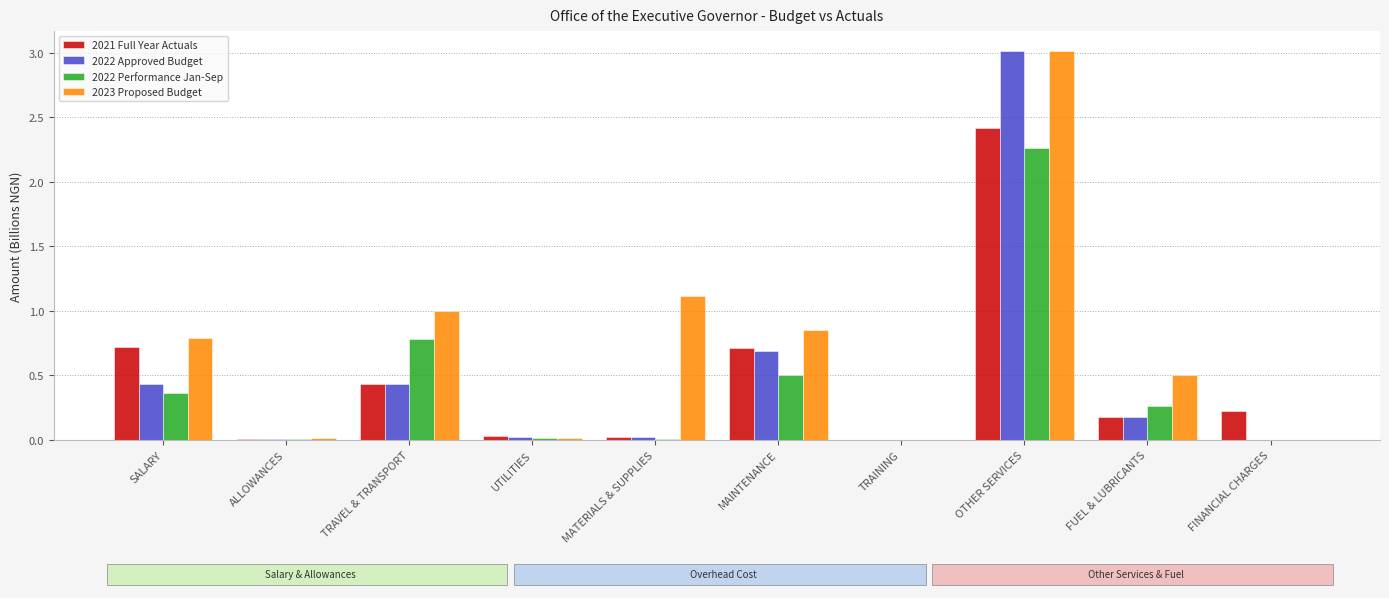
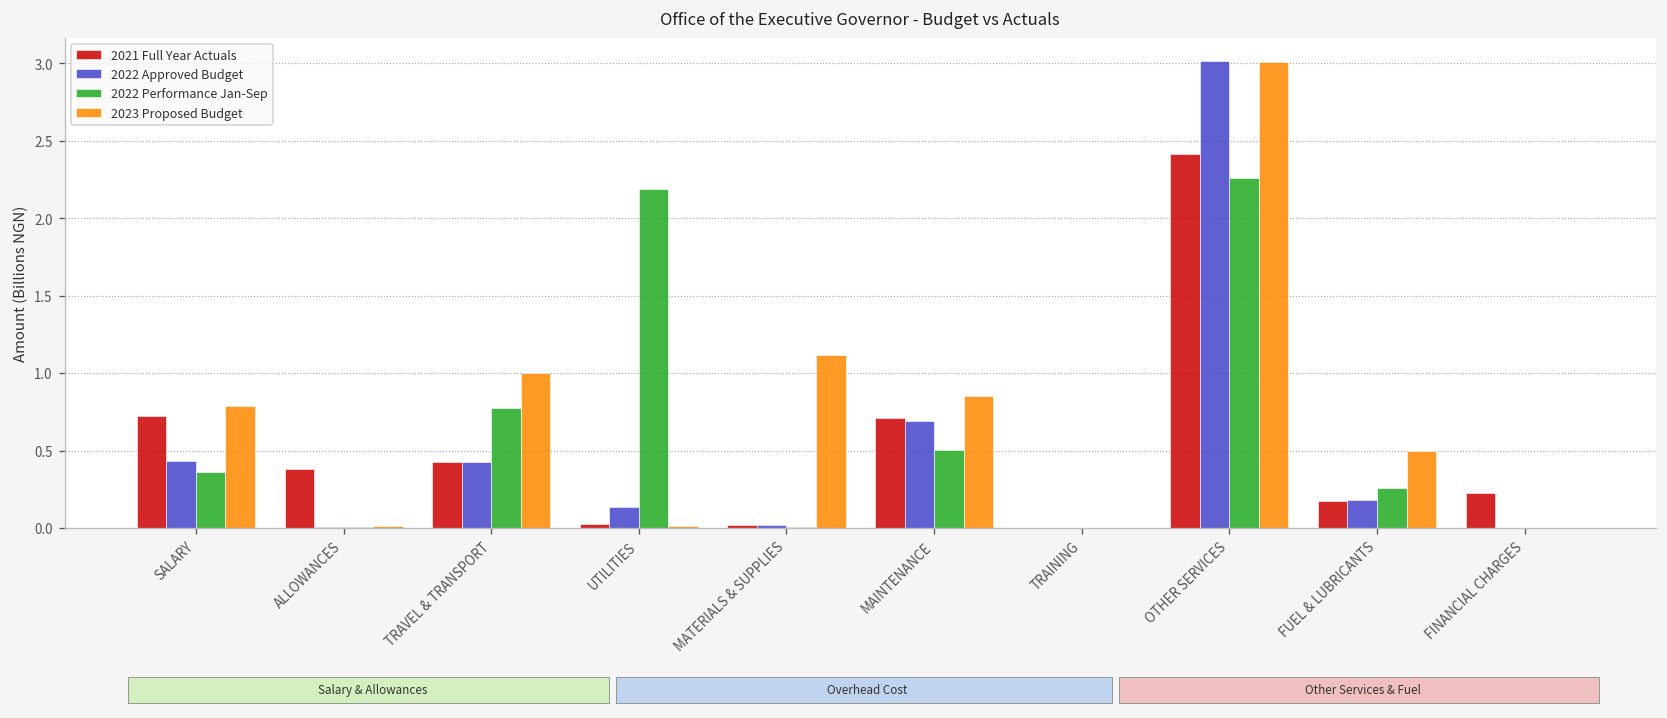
2021 Full Year Actuals, ALLOWANCES: 0.01 -> 0.38
2022 Approved Budget, UTILITIES: 0.02 -> 0.14
2022 Performance Jan-Sep, UTILITIES: 0.01 -> 2.19
